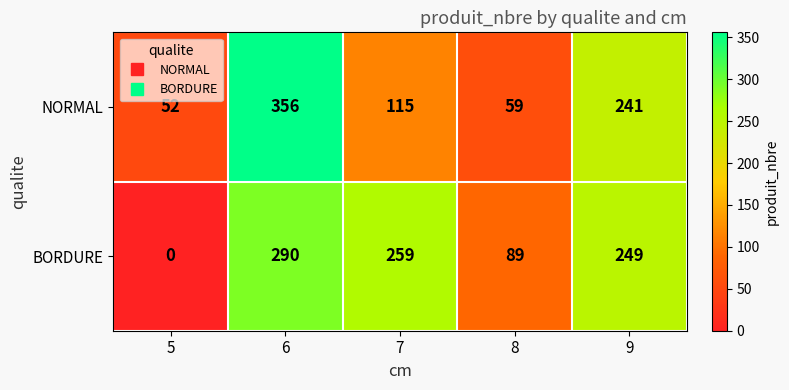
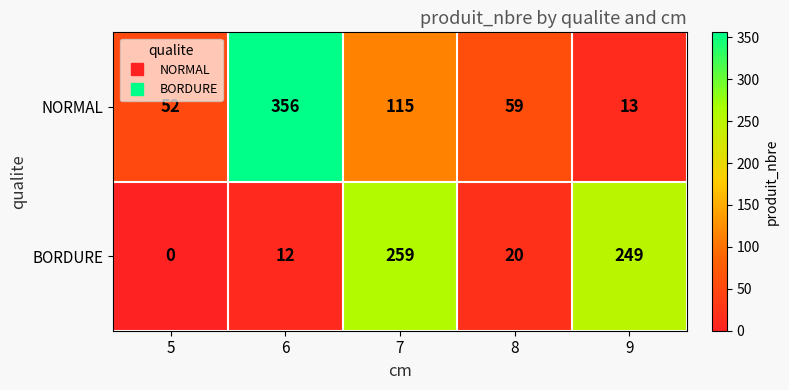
NORMAL, 9: 241 -> 13
BORDURE, 6: 290 -> 12
BORDURE, 8: 89 -> 20
